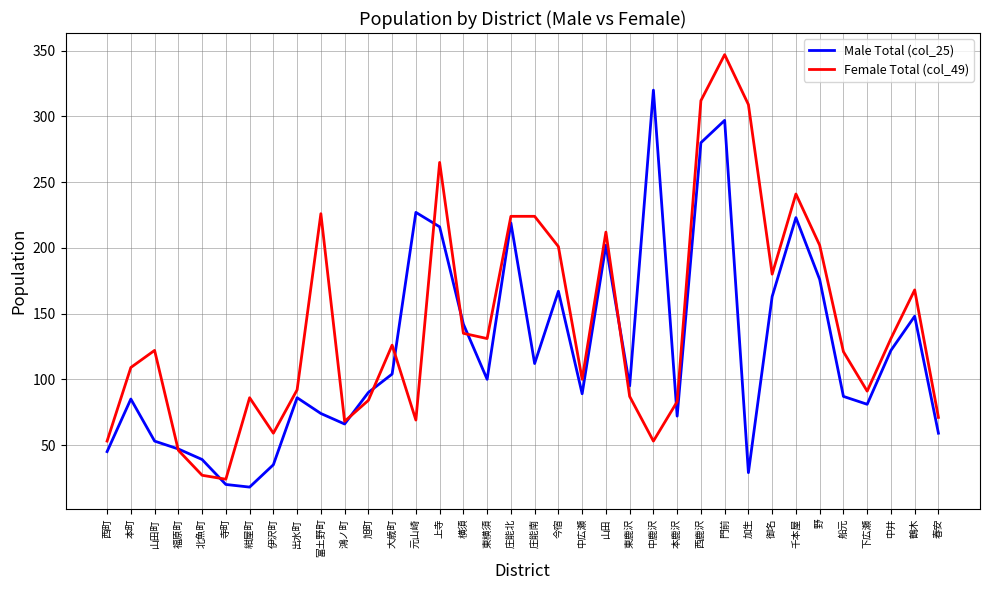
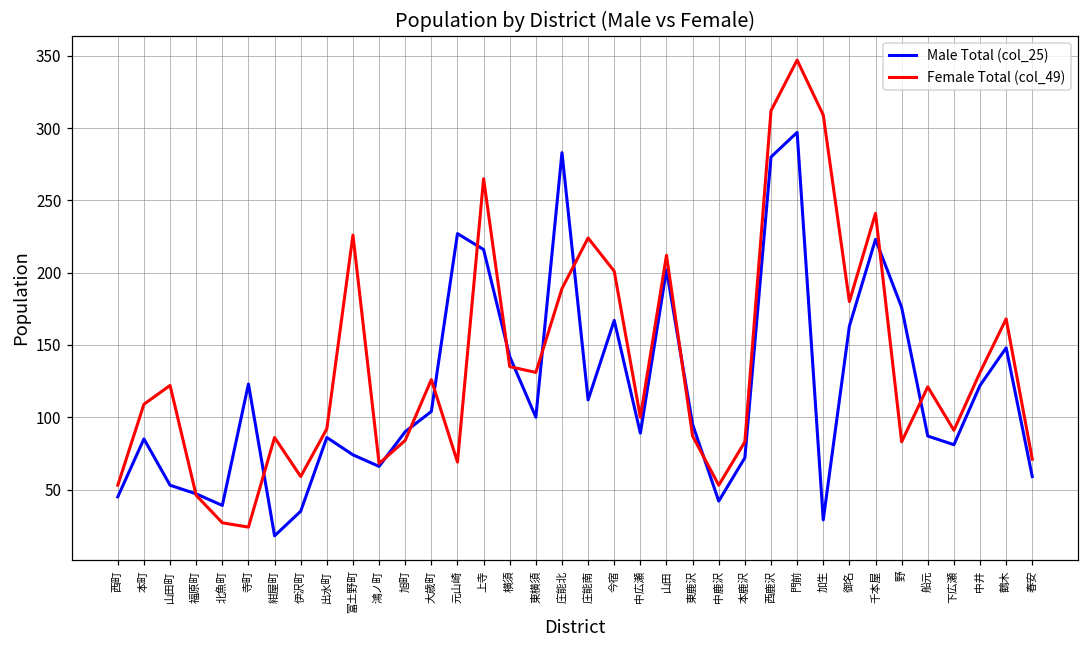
Male Total (col_25), 寺町: 20 -> 123
Male Total (col_25), 庄能北: 219 -> 283
Female Total (col_49), 庄能北: 224 -> 189
Male Total (col_25), 中鹿沢: 320 -> 42
Female Total (col_49), 野: 202 -> 83
